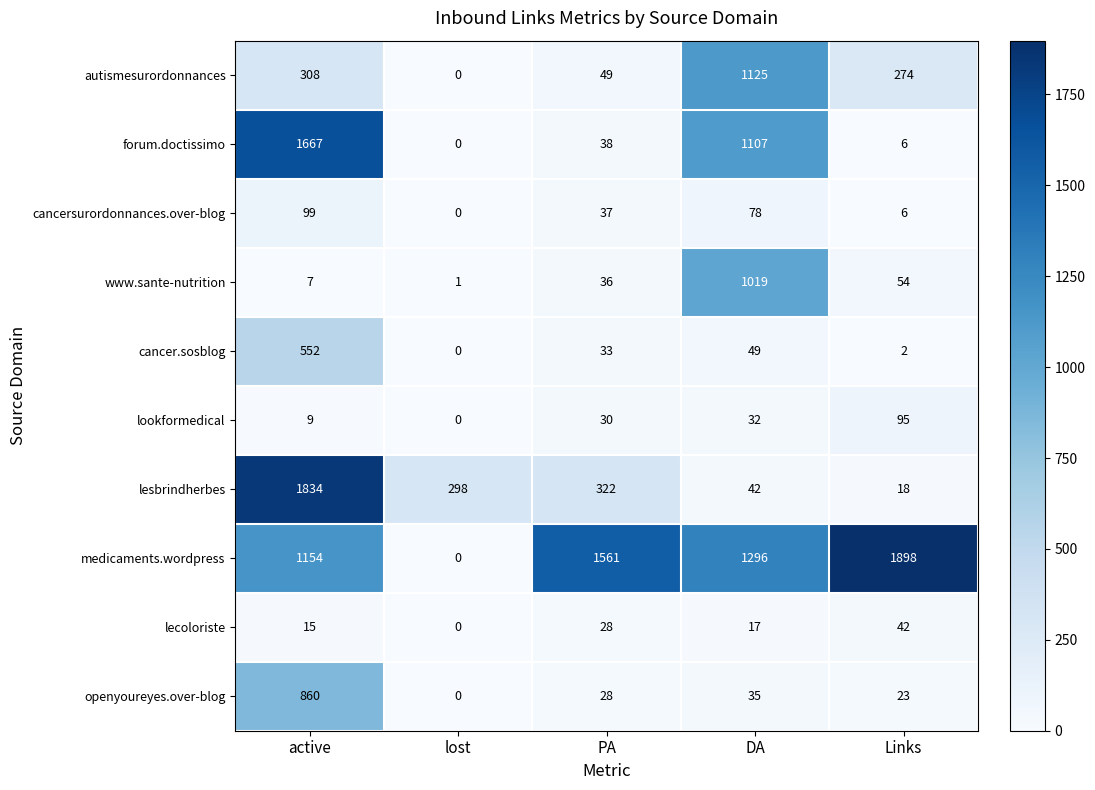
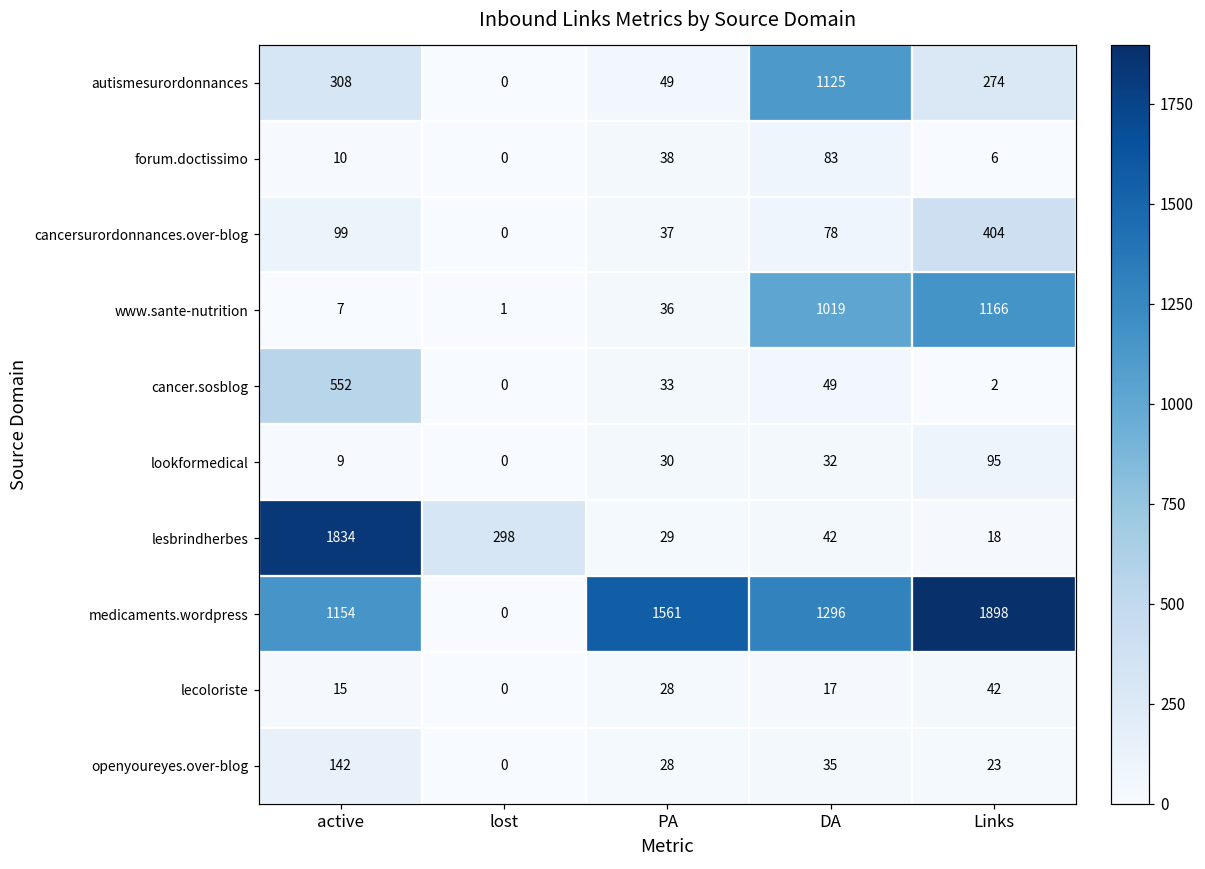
forum.doctissimo, active: 1667 -> 10
forum.doctissimo, DA: 1107 -> 83
cancersurordonnances.over-blog, Links: 6 -> 404
www.sante-nutrition, Links: 54 -> 1166
lesbrindherbes, PA: 322 -> 29
openyoureyes.over-blog, active: 860 -> 142
